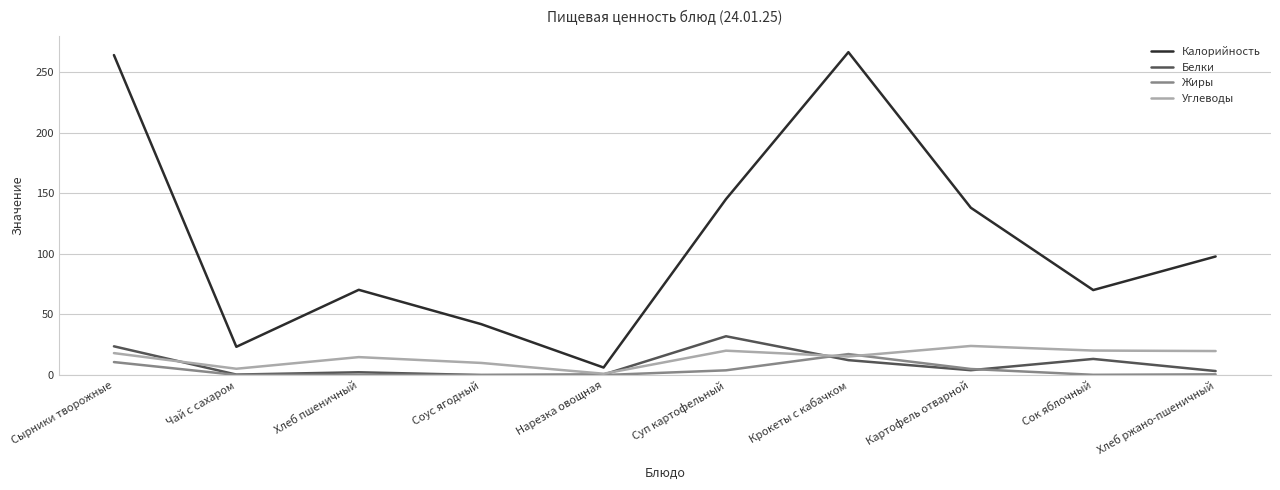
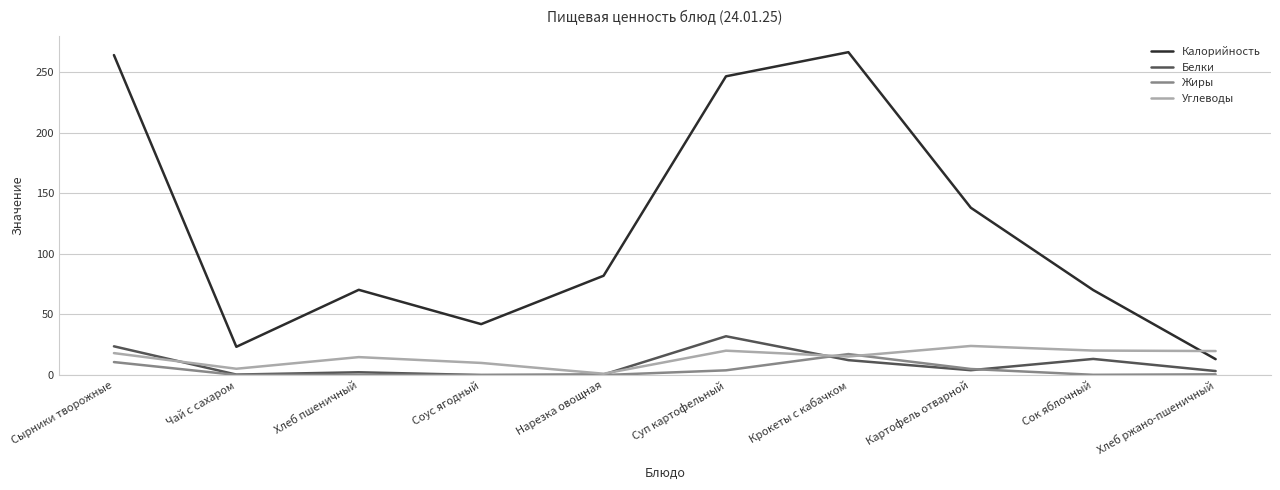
Калорийность, Нарезка овощная: 6 -> 82
Калорийность, Суп картофельный: 145 -> 246
Калорийность, Хлеб ржано-пшеничный: 98 -> 13
